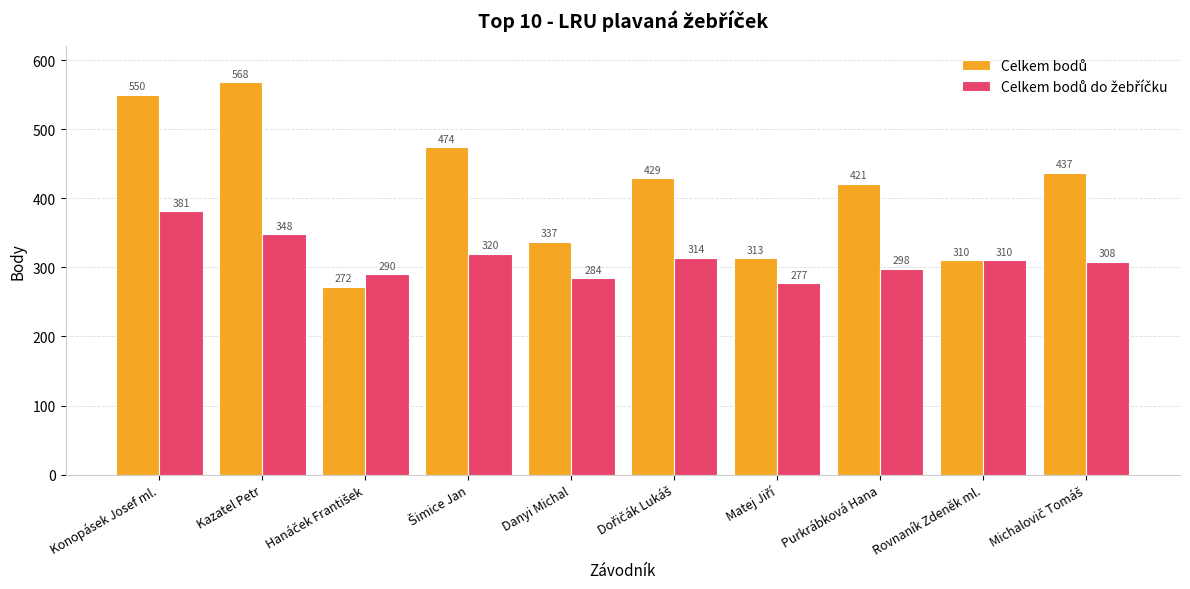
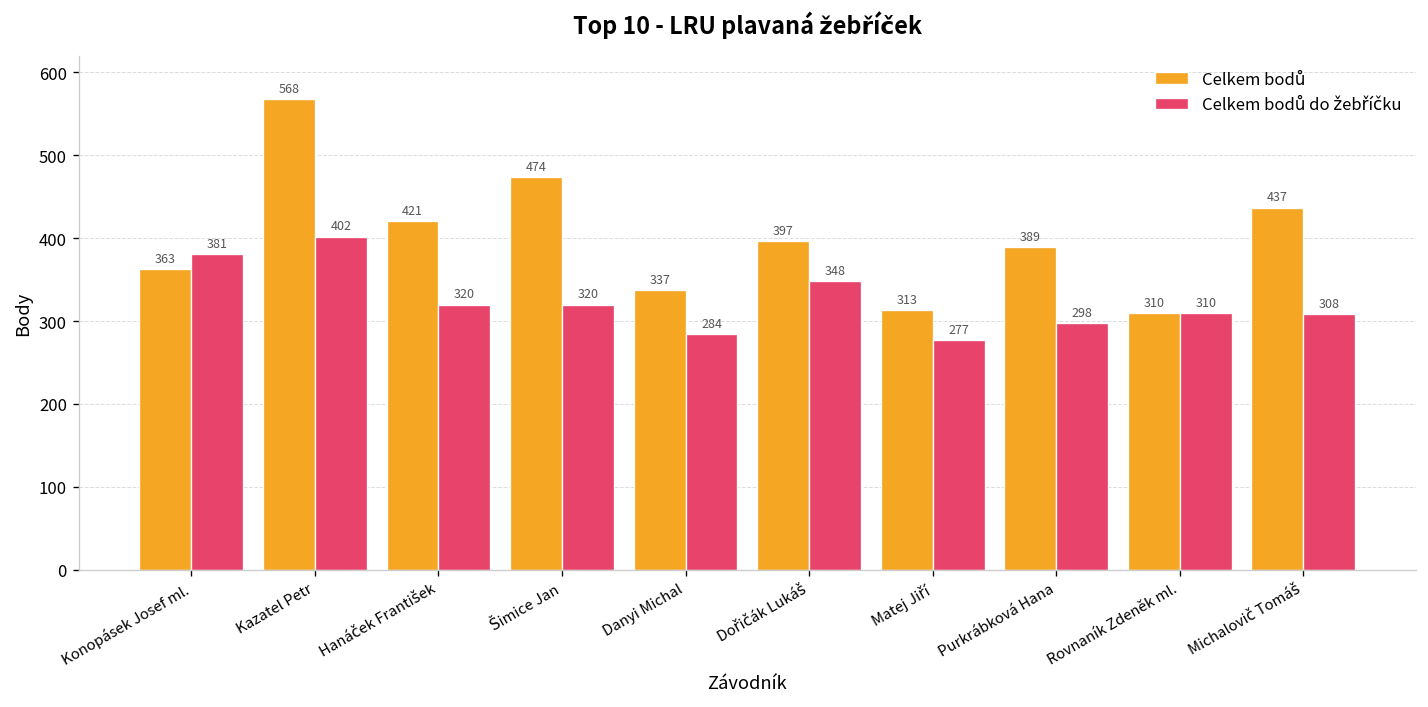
Celkem bodů, Konopásek Josef ml.: 550 -> 363
Celkem bodů do žebříčku, Kazatel Petr: 348 -> 402
Celkem bodů, Hanáček František: 272 -> 421
Celkem bodů do žebříčku, Hanáček František: 290 -> 320
Celkem bodů, Dořičák Lukáš: 429 -> 397
Celkem bodů do žebříčku, Dořičák Lukáš: 314 -> 348
Celkem bodů, Purkrábková Hana: 421 -> 389
